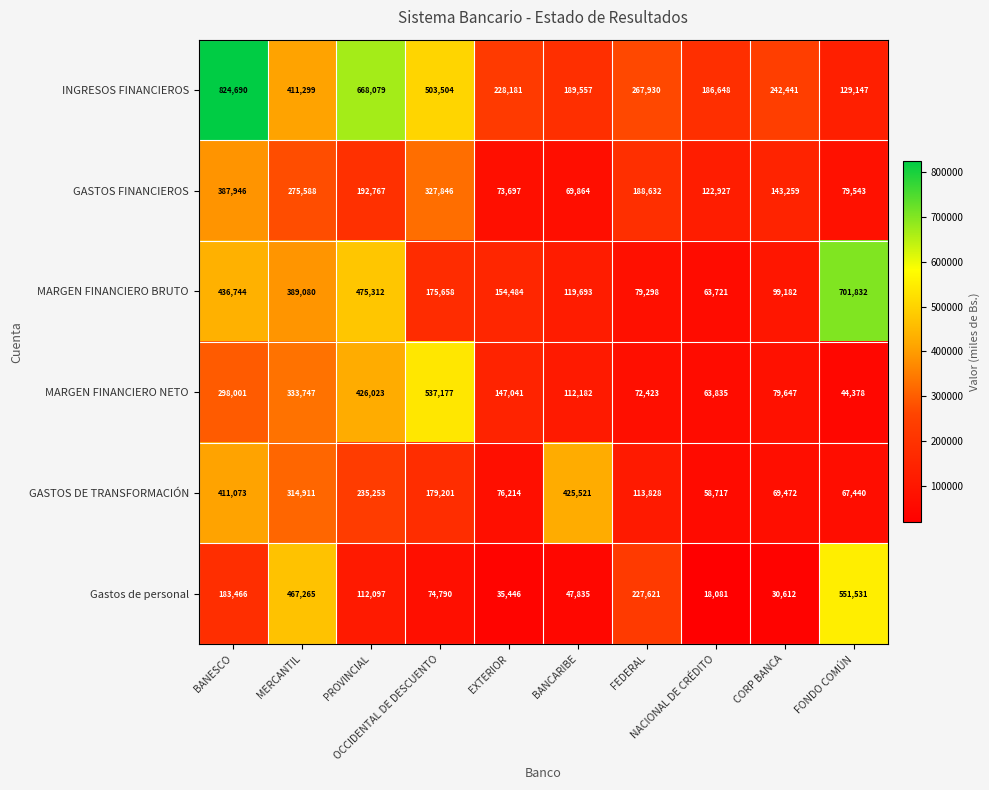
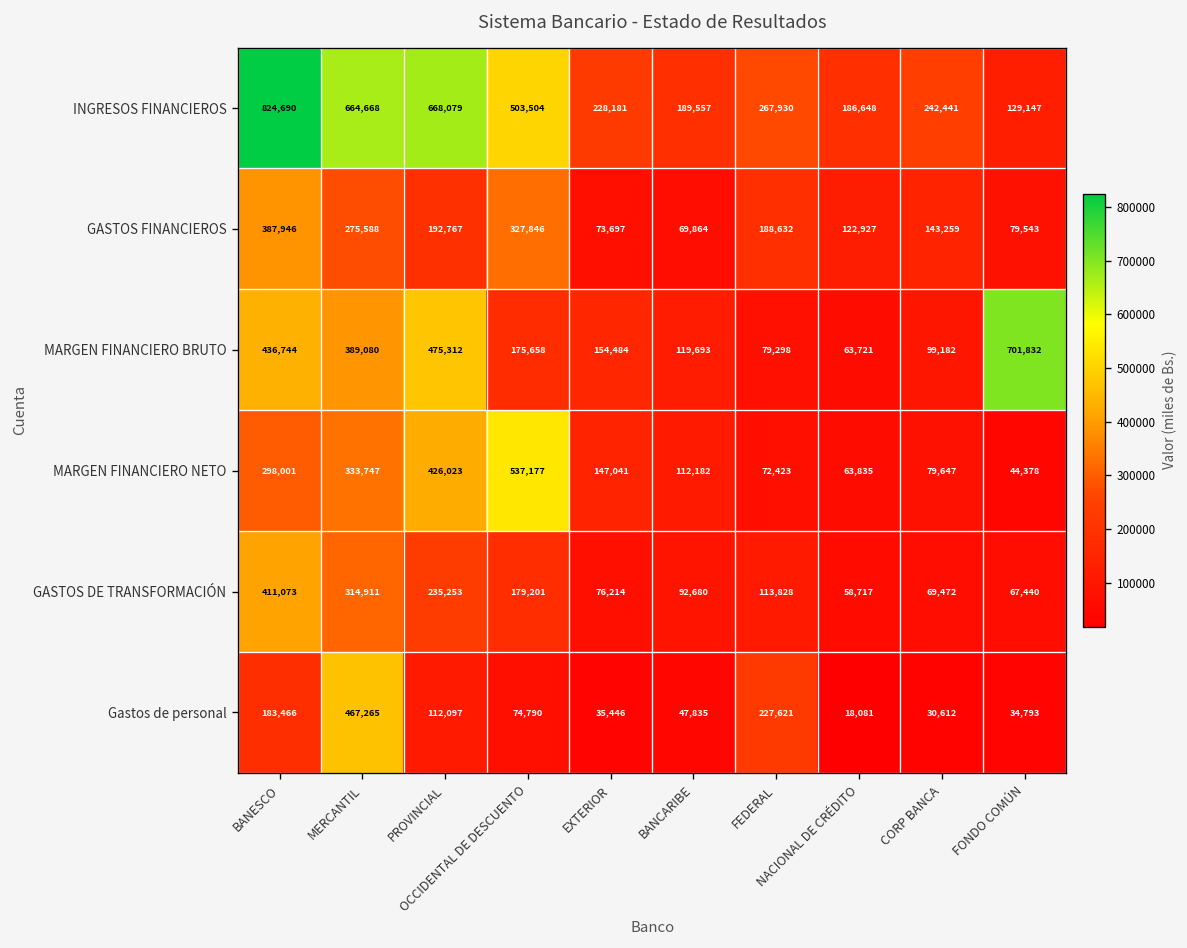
INGRESOS FINANCIEROS, MERCANTIL: 411,299 -> 664,668
GASTOS DE TRANSFORMACIÓN, BANCARIBE: 425,521 -> 92,680
Gastos de personal, FONDO COMÚN: 551,531 -> 34,793
